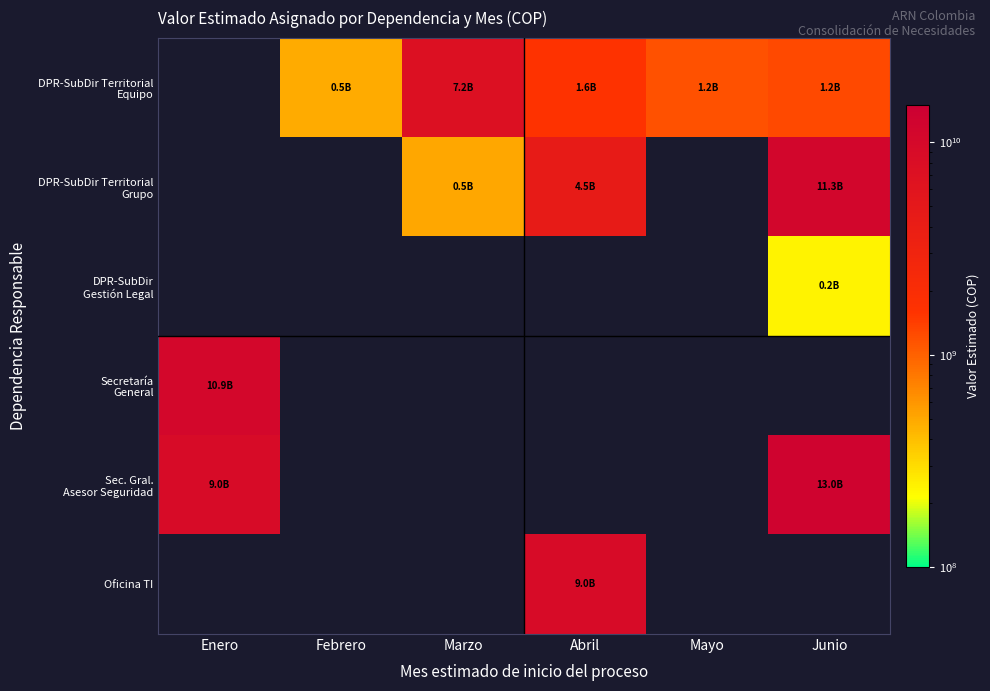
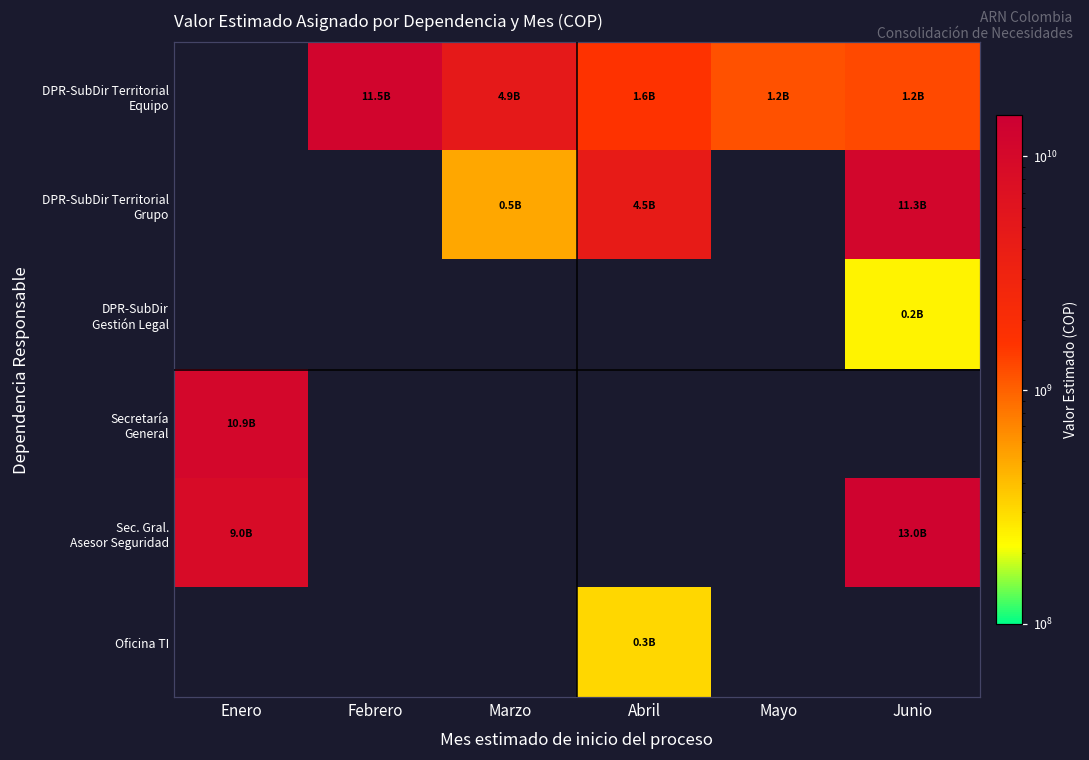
DPR-SubDir Territorial Equipo, Febrero: 0.5B -> 11.5B
DPR-SubDir Territorial Equipo, Marzo: 7.2B -> 4.9B
Oficina TI, Abril: 9.0B -> 0.3B
